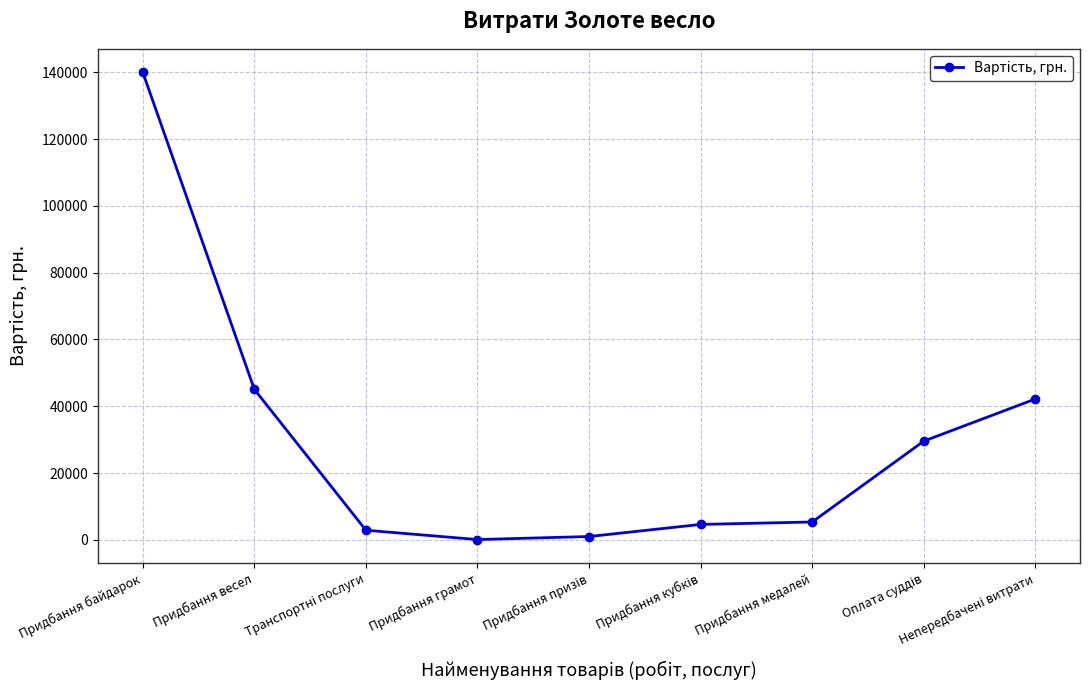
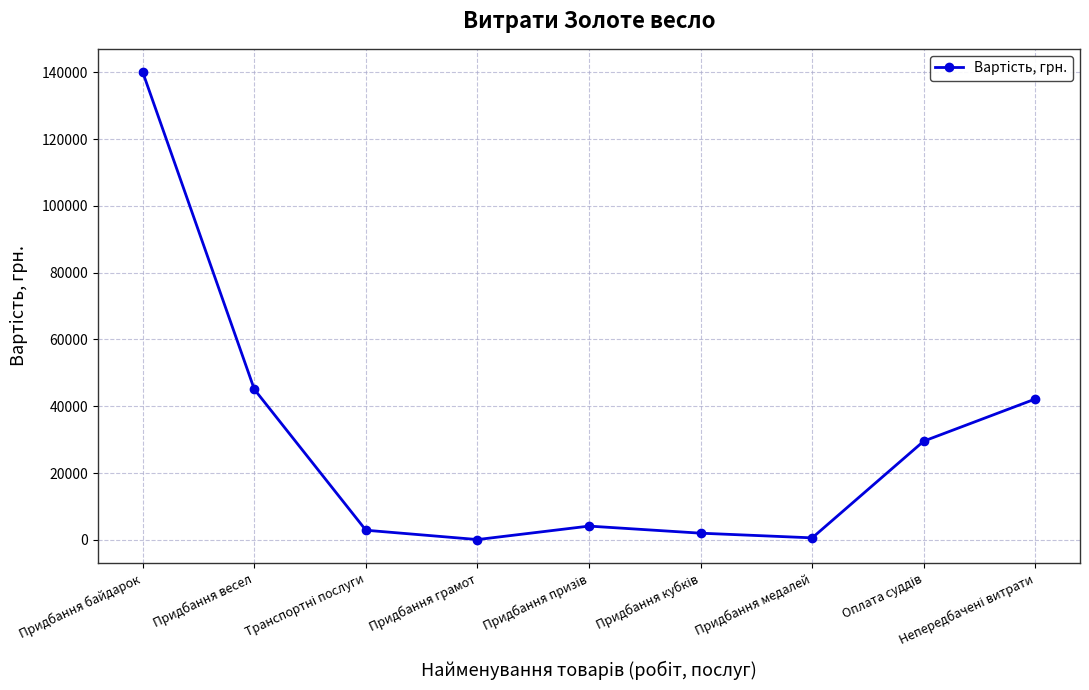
Придбання призів: 1000 -> 4000
Придбання кубків: 5000 -> 2000
Придбання медалей: 5000 -> 1000
